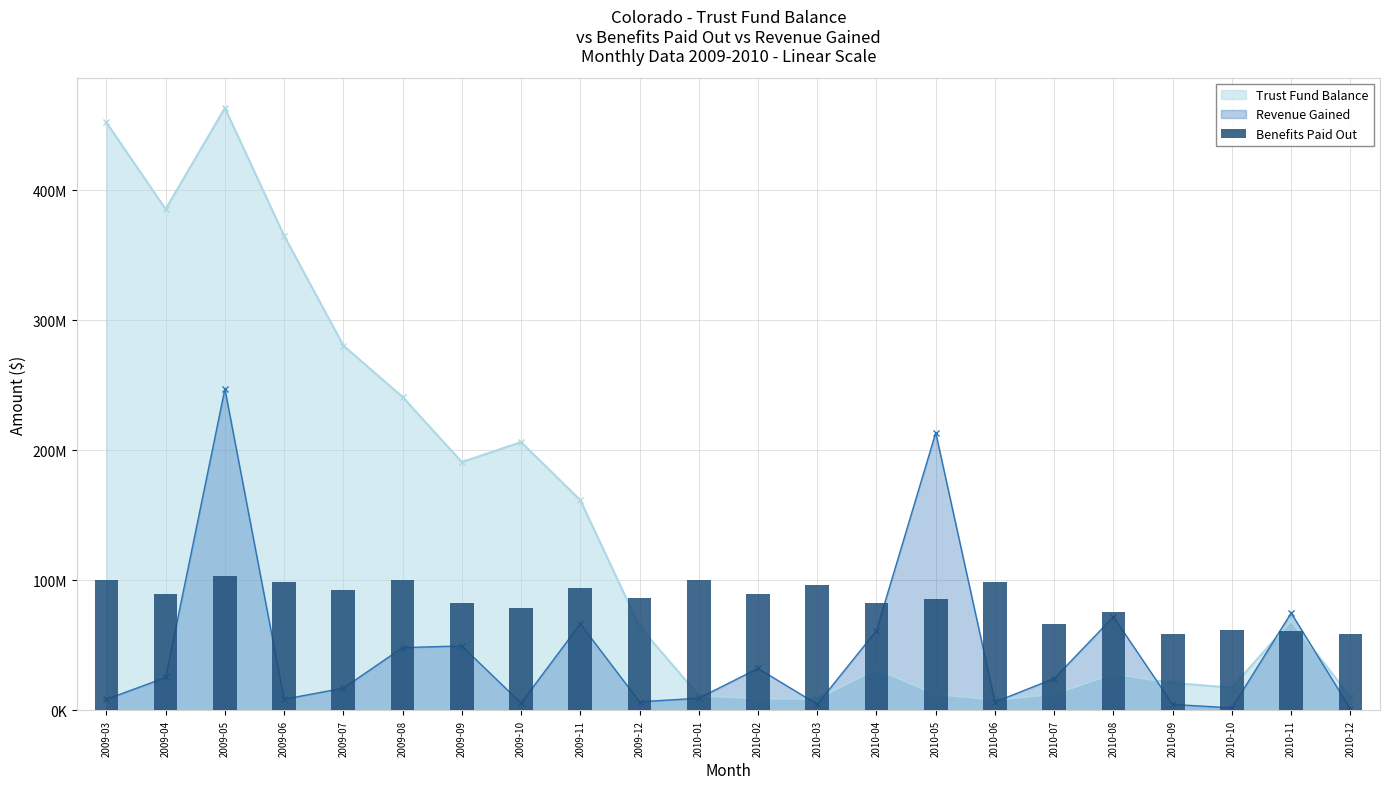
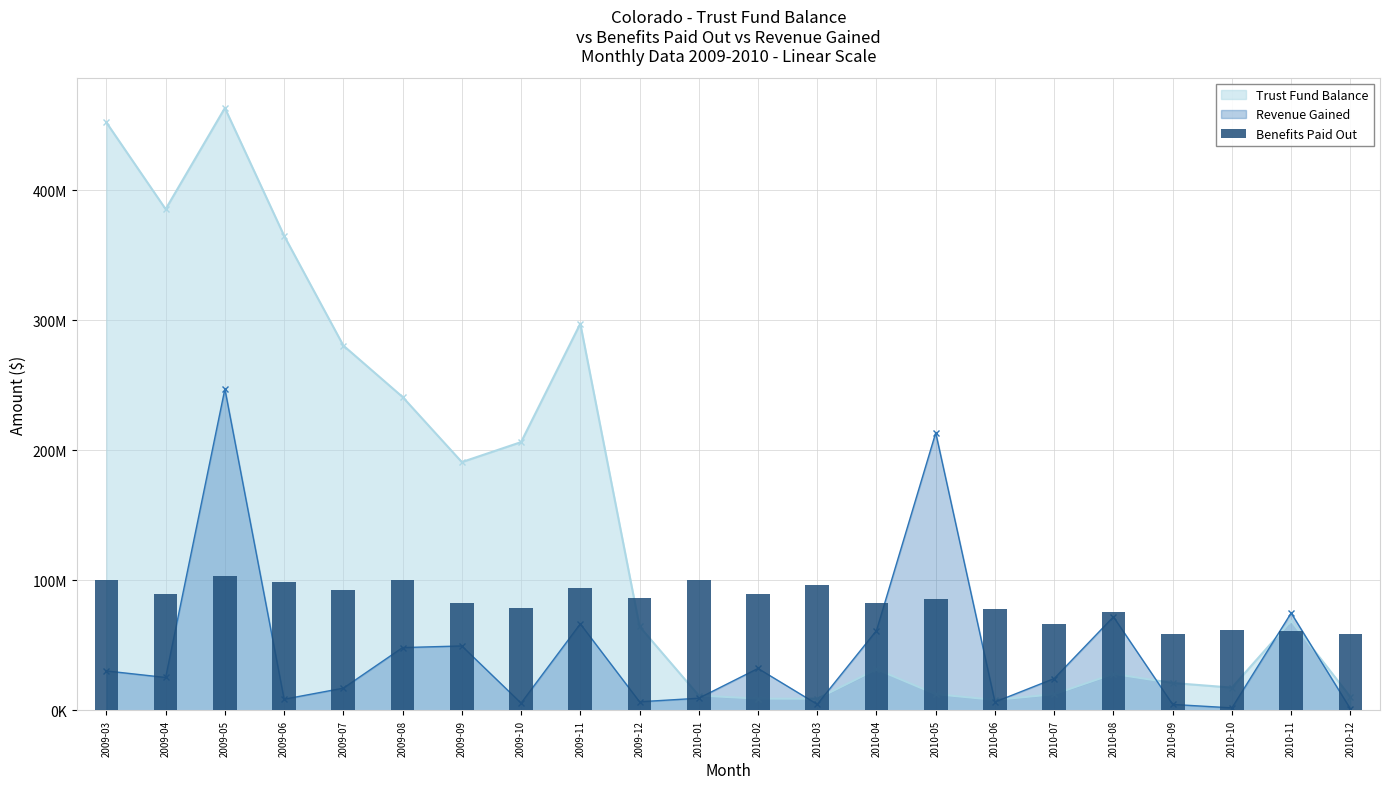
Revenue Gained, 2009-03: 9000000 -> 30000000
Trust Fund Balance, 2009-11: 162000000 -> 297000000
Benefits Paid Out, 2010-06: 99000000 -> 78000000
